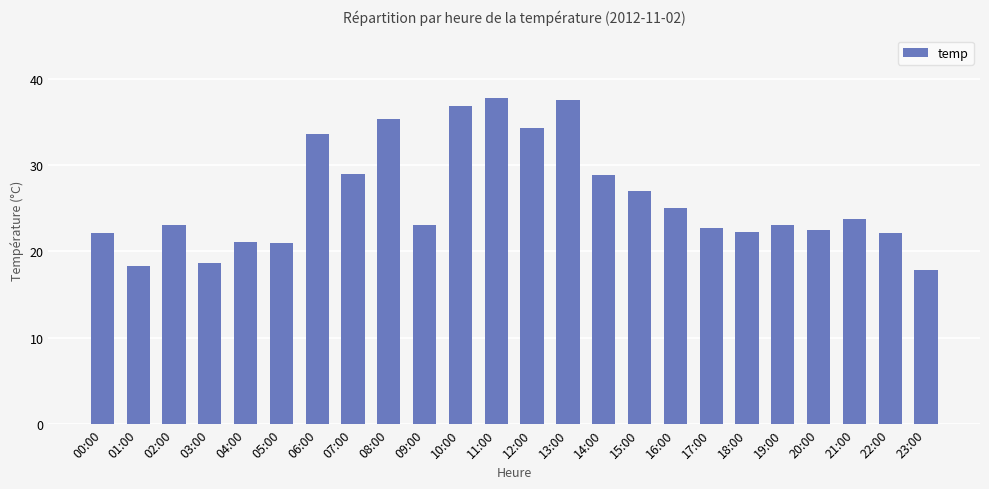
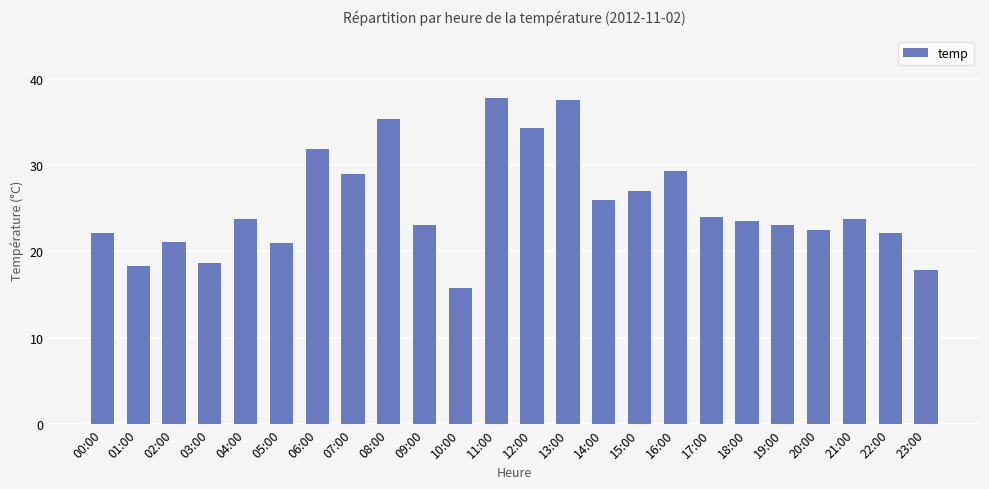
02:00: 23 -> 21
04:00: 21 -> 24
06:00: 34 -> 32
10:00: 37 -> 16
14:00: 29 -> 26
16:00: 25 -> 29
17:00: 23 -> 24
18:00: 22 -> 24
